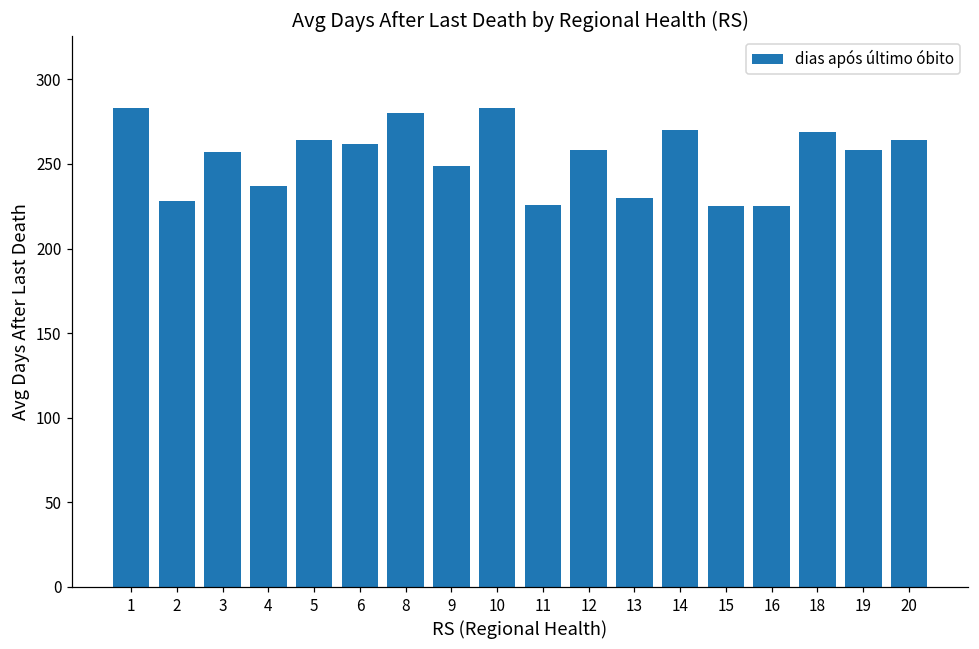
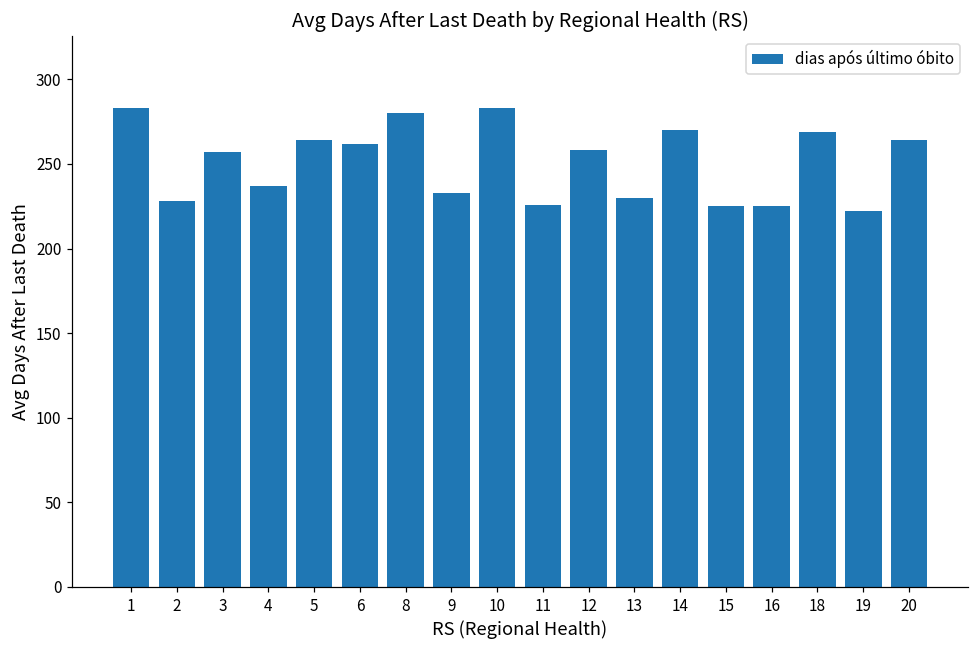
9: 249 -> 233
19: 258 -> 222
